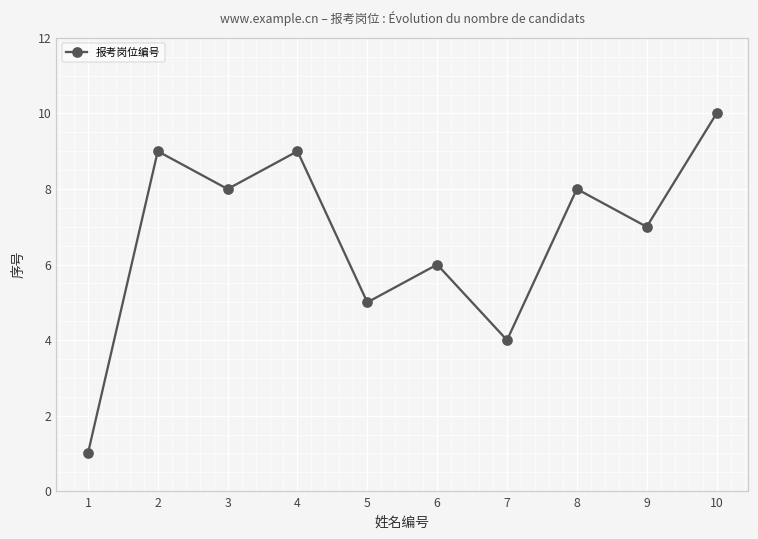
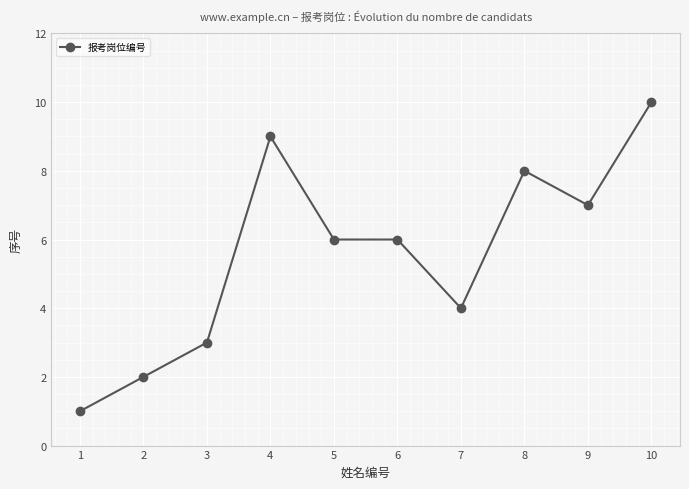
2: 9 -> 2
3: 8 -> 3
5: 5 -> 6
